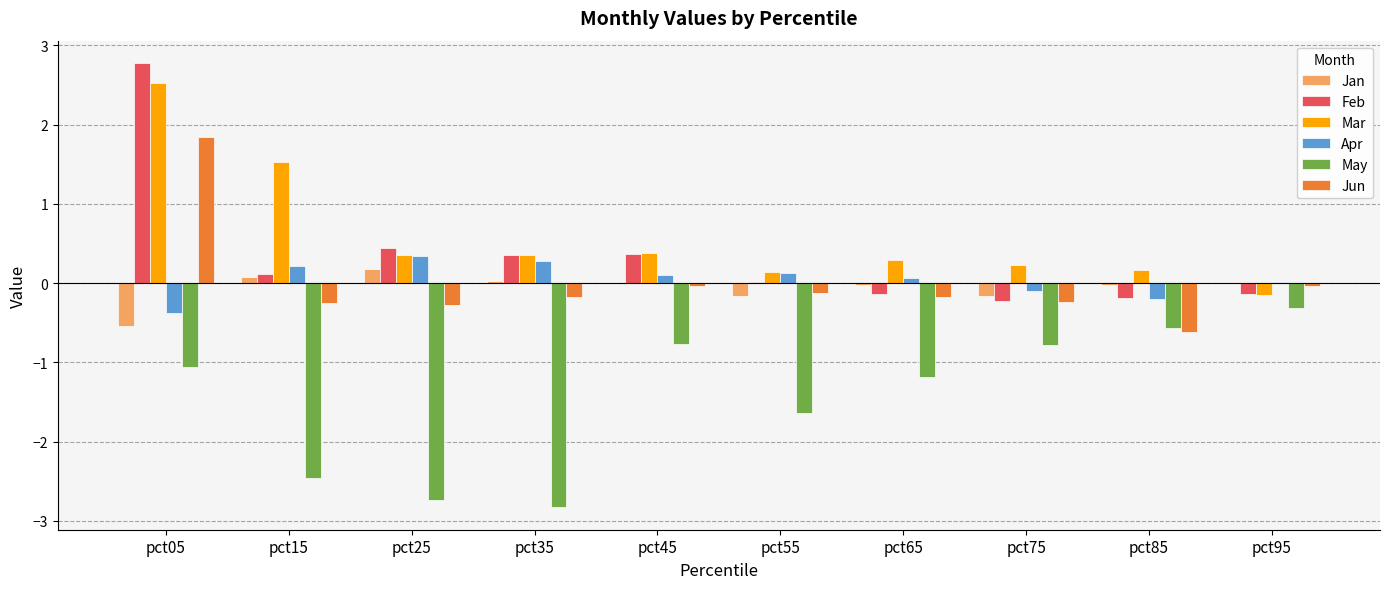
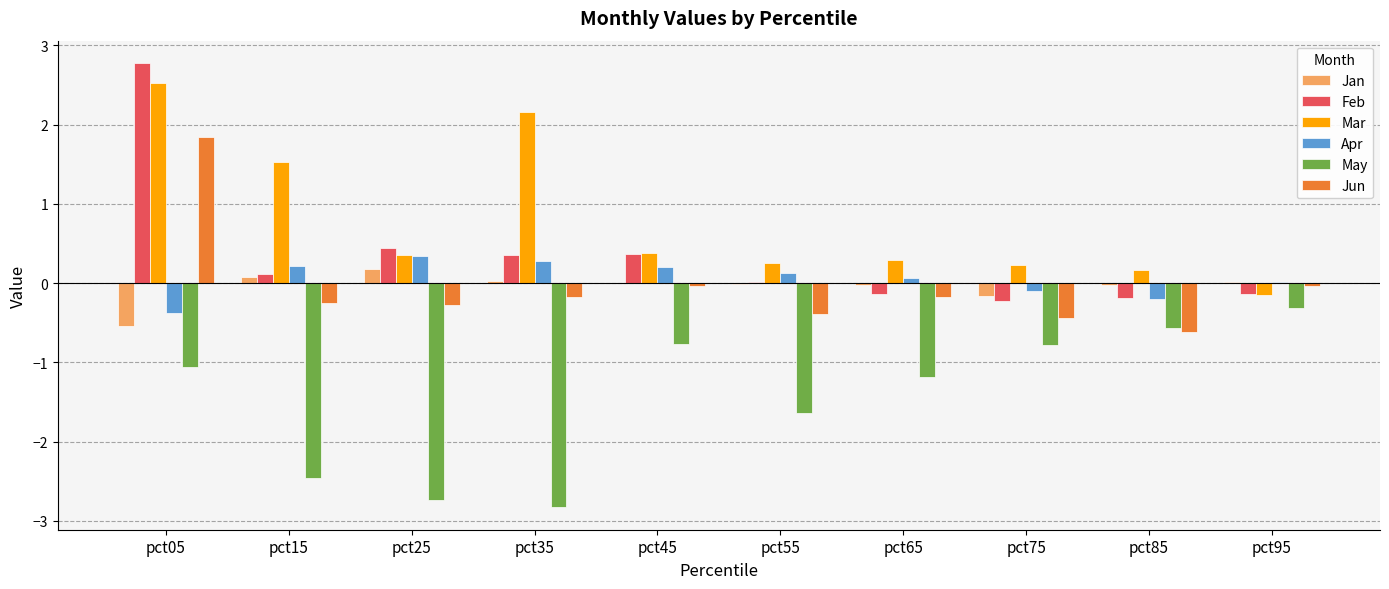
Mar, pct35: 0.4 -> 2.2
Apr, pct45: 0.1 -> 0.2
Jan, pct55: -0.2 -> 0.0
Mar, pct55: 0.1 -> 0.3
Jun, pct55: -0.1 -> -0.4
Jun, pct75: -0.2 -> -0.4
